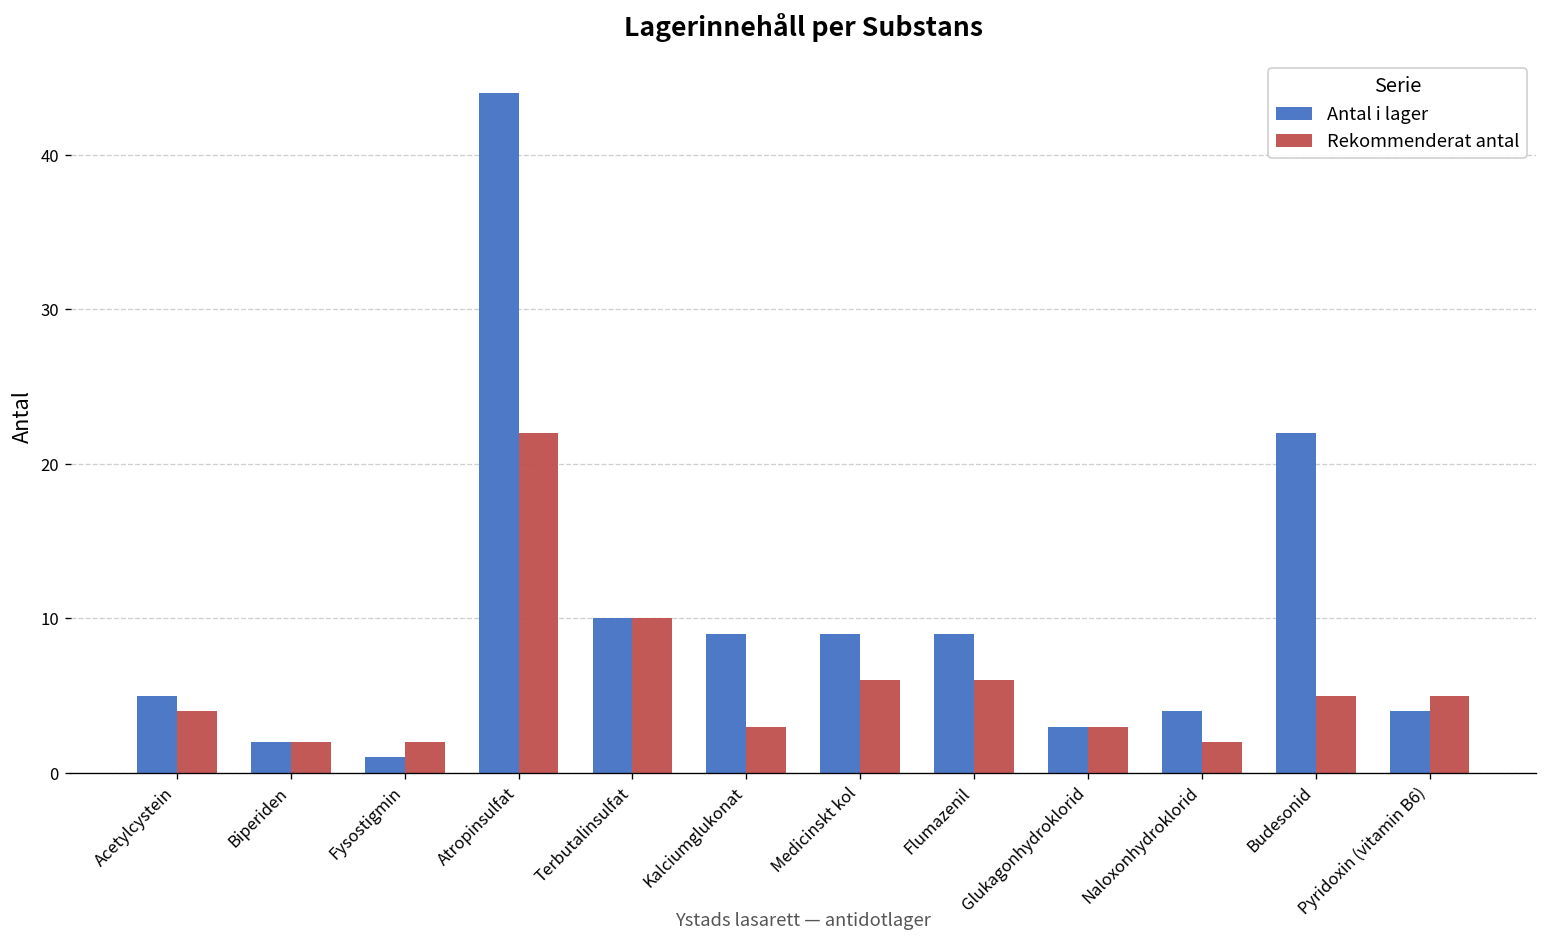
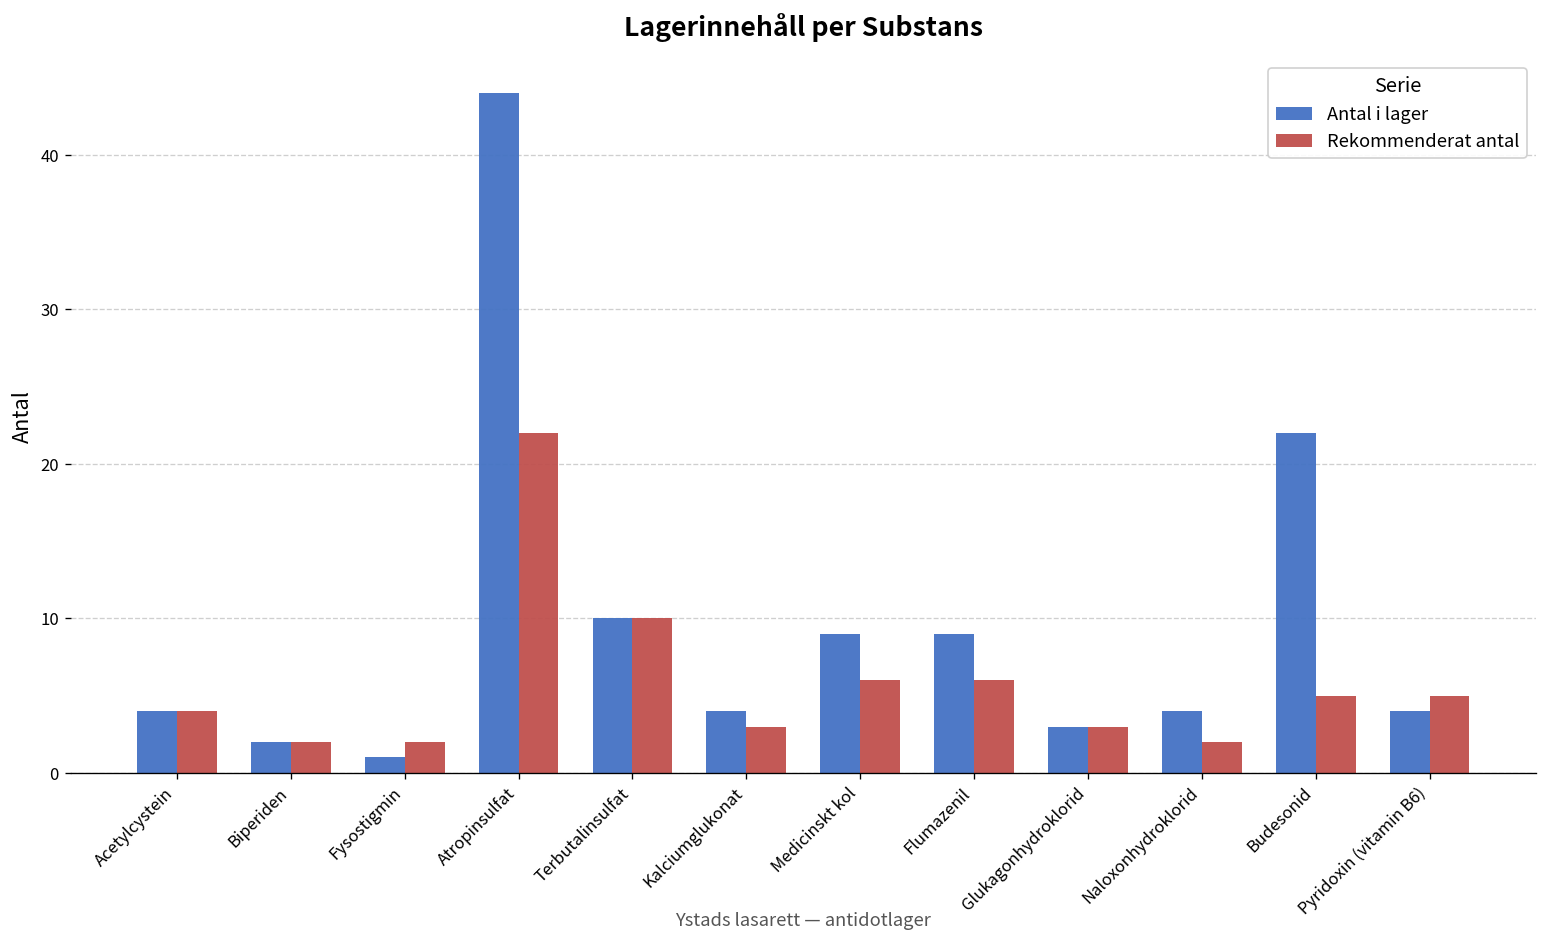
Antal i lager, Acetylcystein: 5 -> 4
Antal i lager, Kalciumglukonat: 9 -> 4
